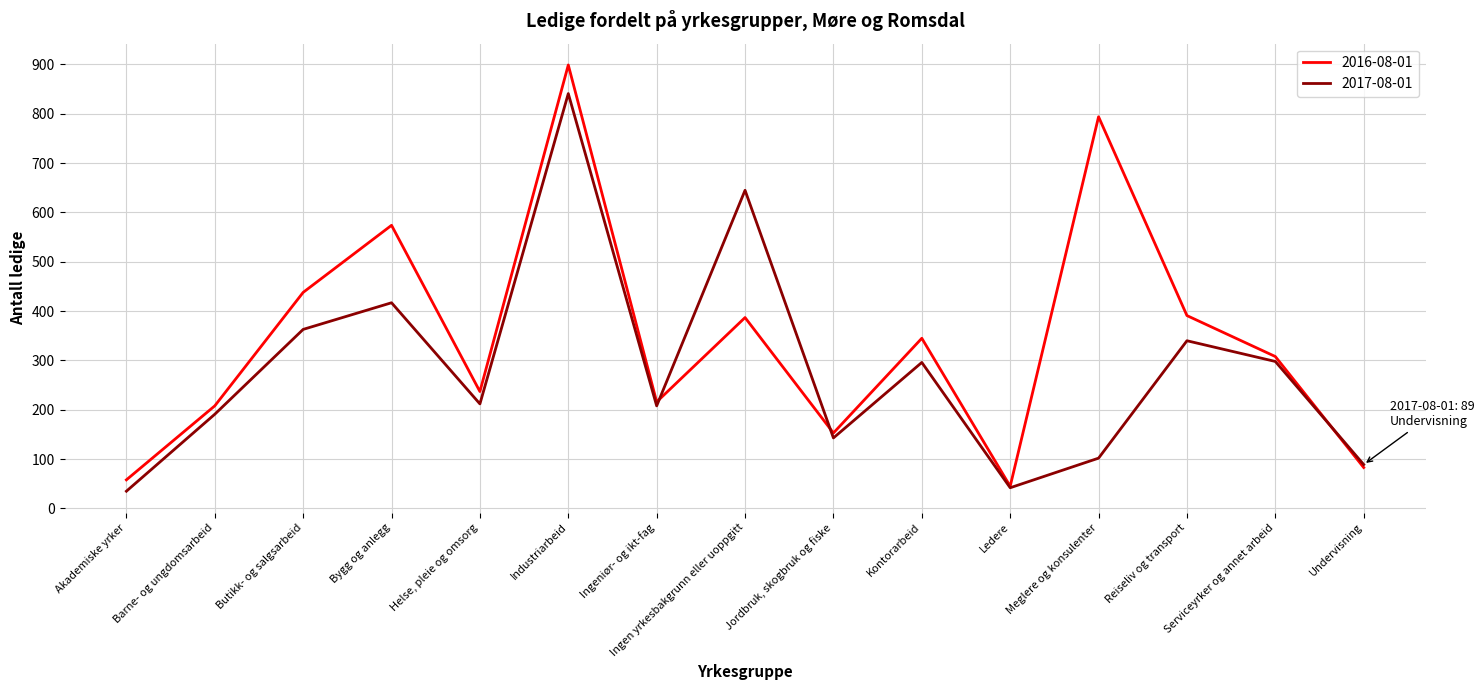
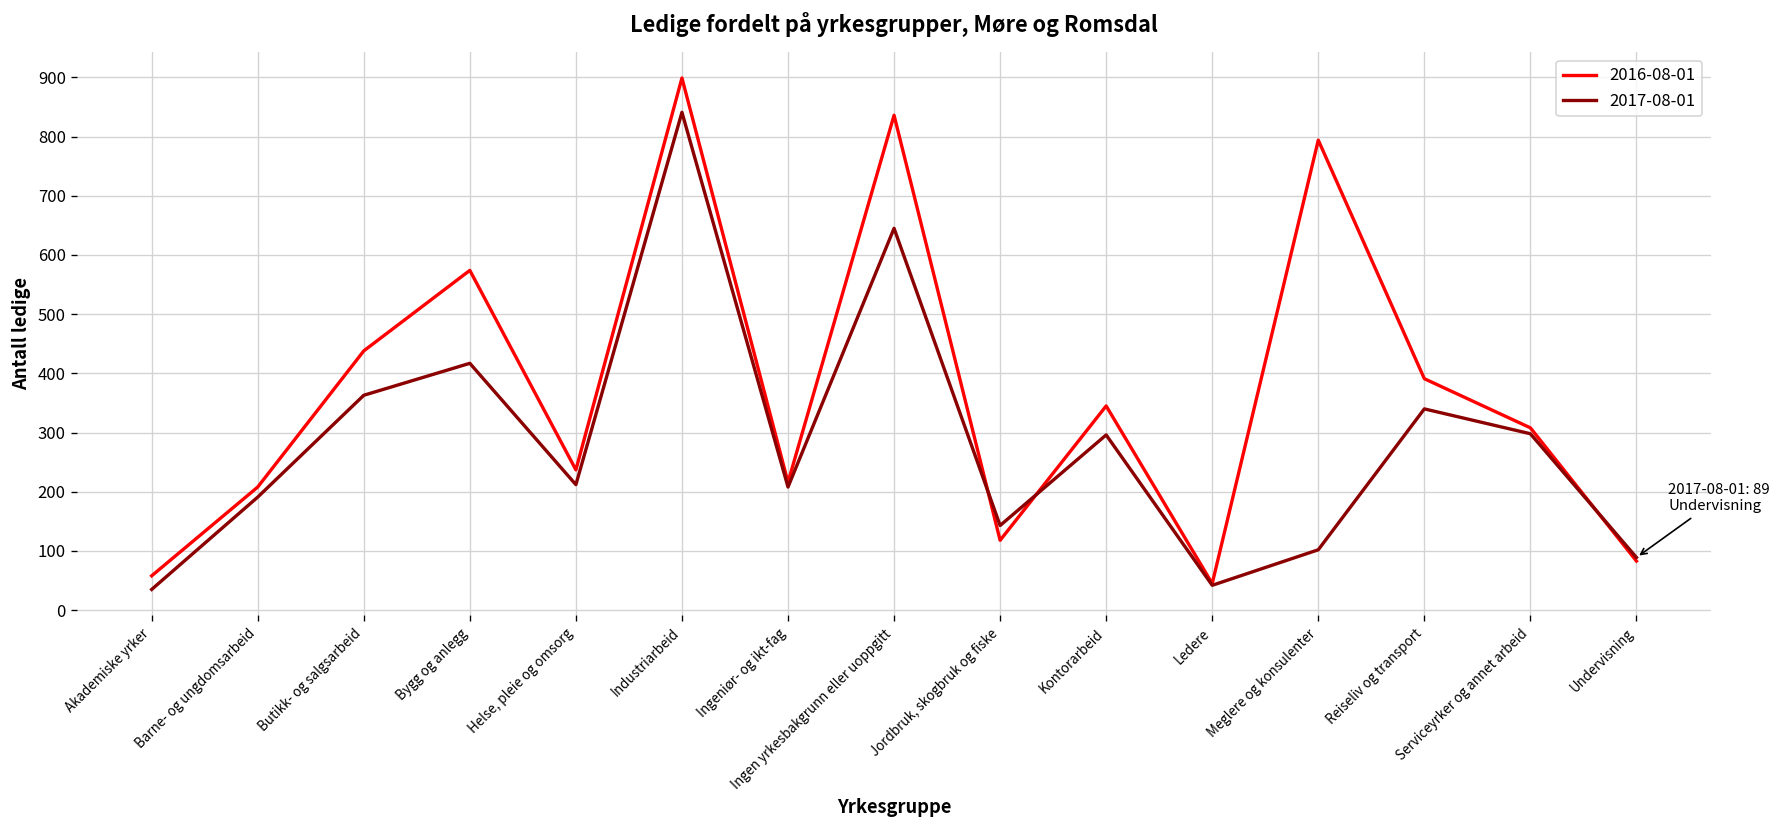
2016-08-01, Ingen yrkesbakgrunn eller uoppgitt: 390 -> 840
2016-08-01, Jordbruk, skogbruk og fiske: 150 -> 120
